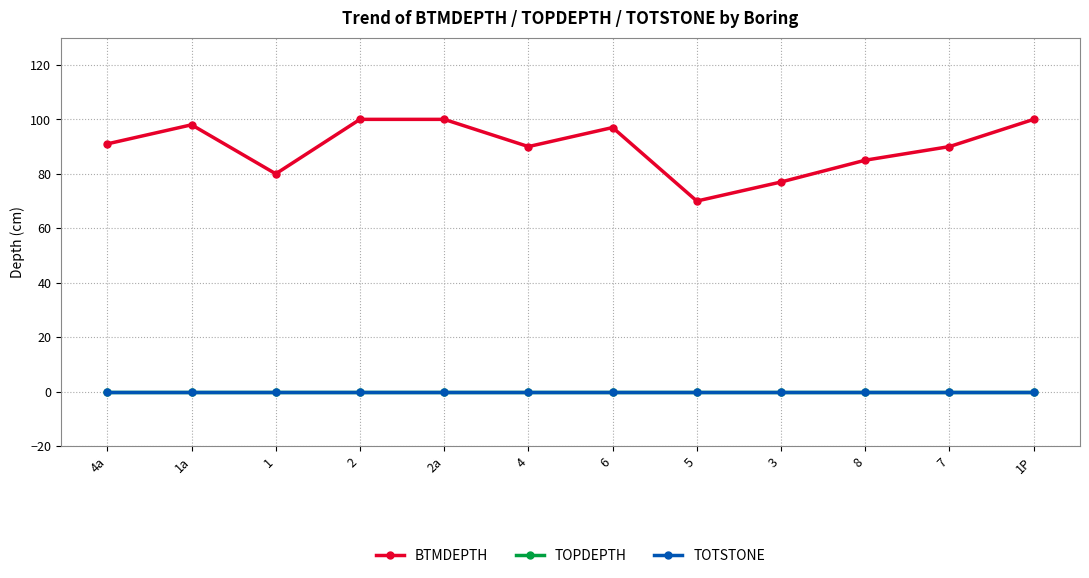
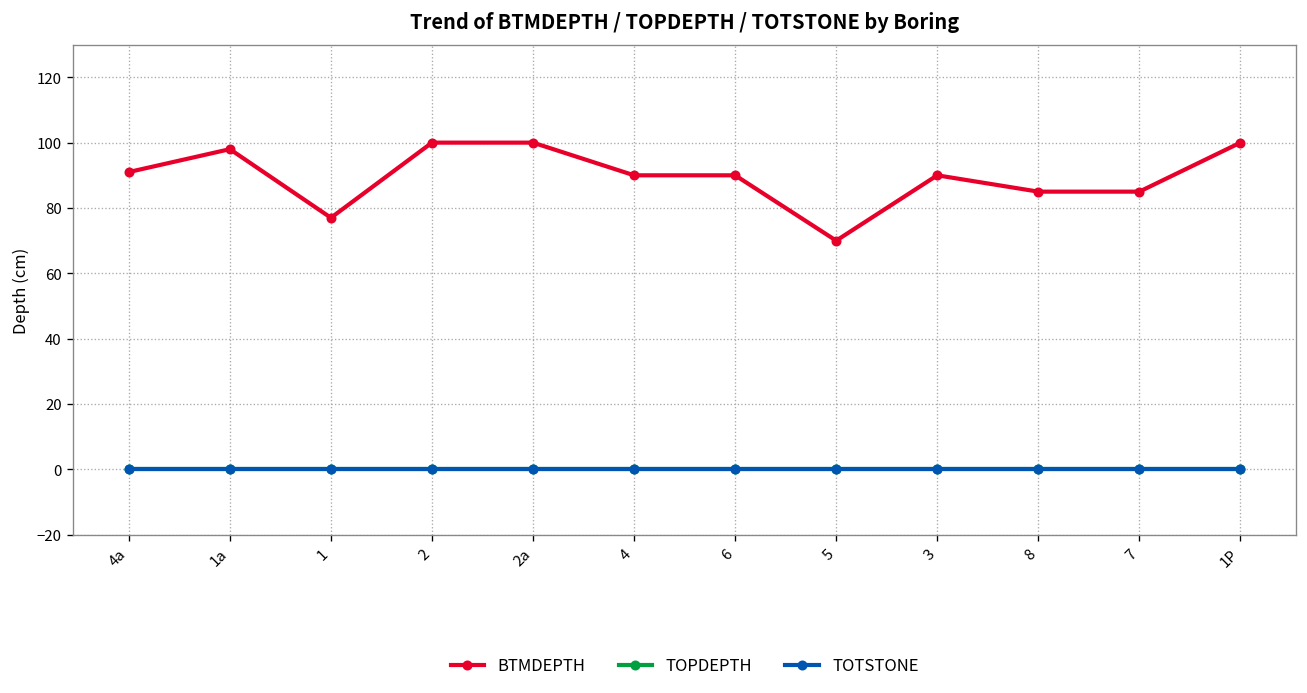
BTMDEPTH, 1: 80 -> 77
BTMDEPTH, 6: 97 -> 90
BTMDEPTH, 3: 77 -> 90
BTMDEPTH, 7: 90 -> 85
